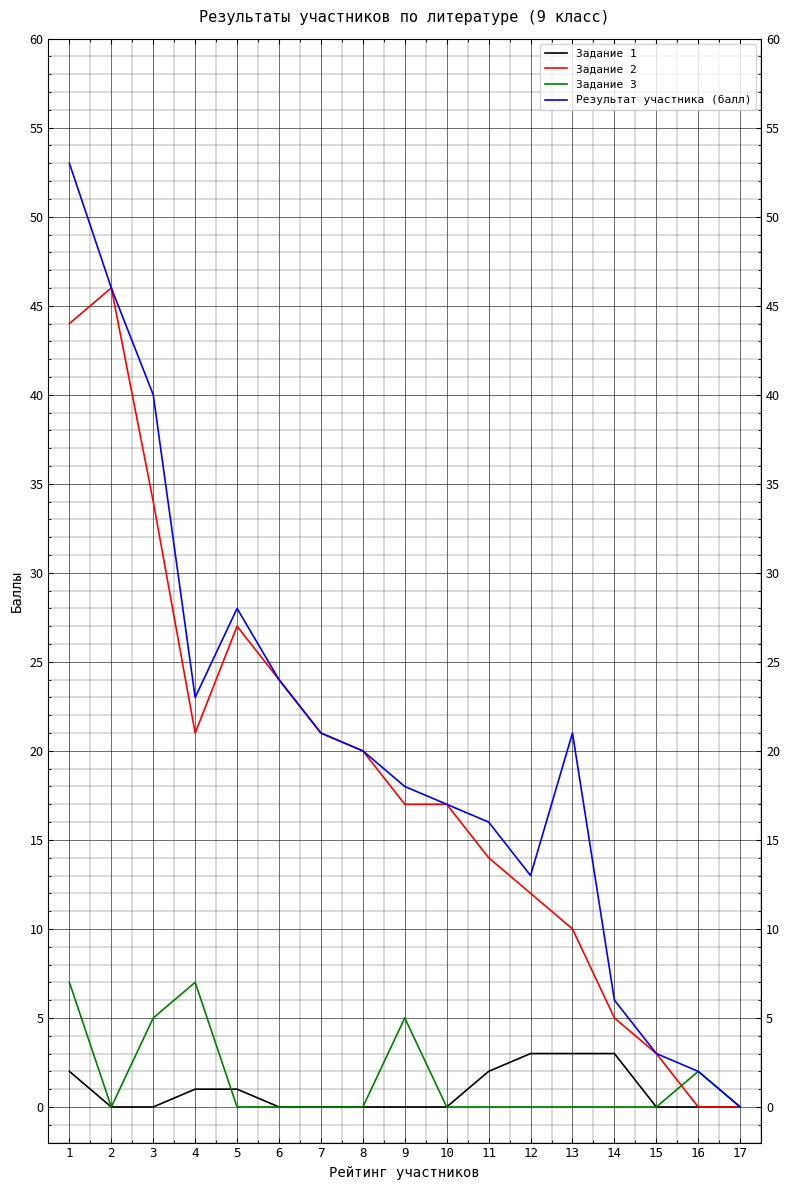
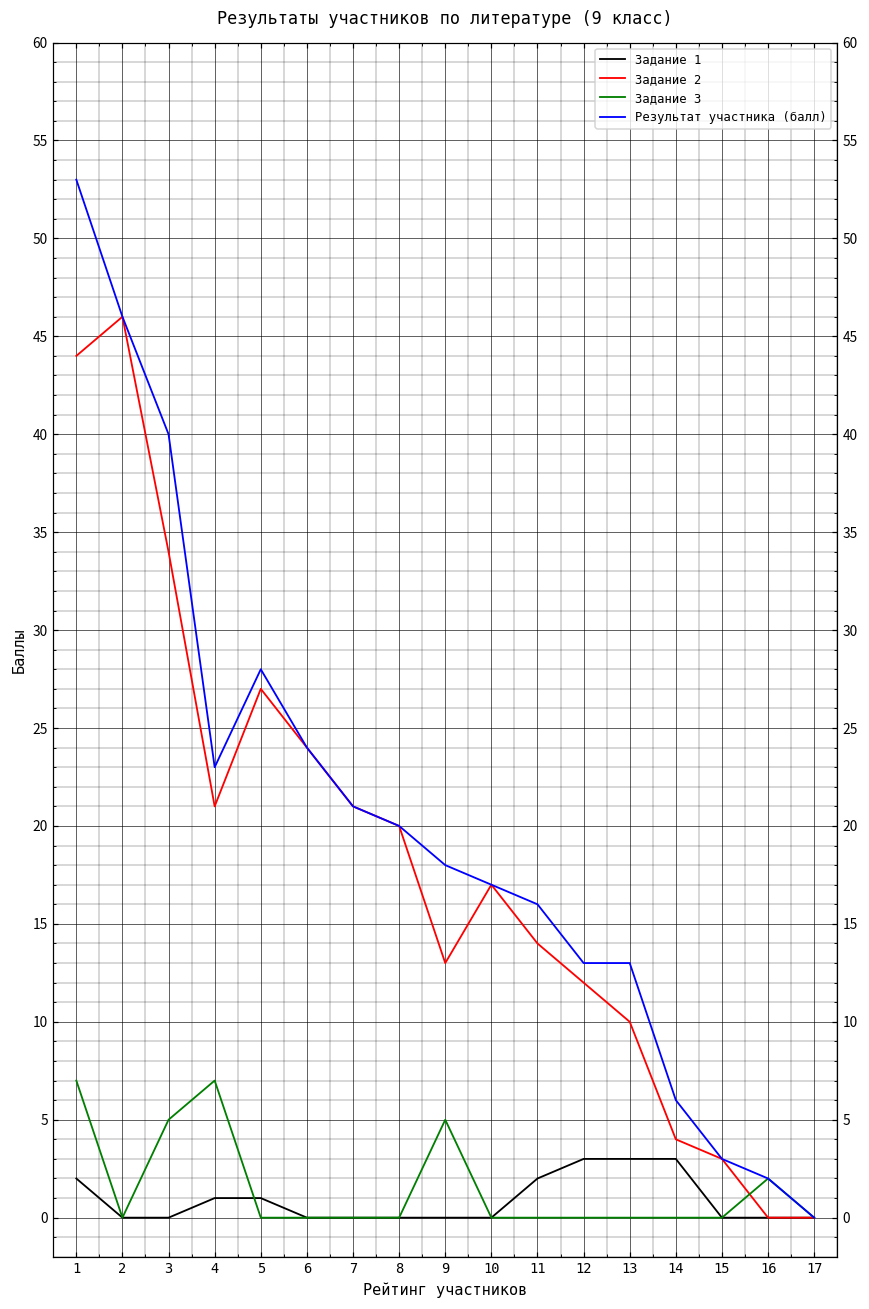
Задание 2, 9: 17 -> 13
Результат участника (балл), 13: 21 -> 13
Задание 2, 14: 5 -> 4
